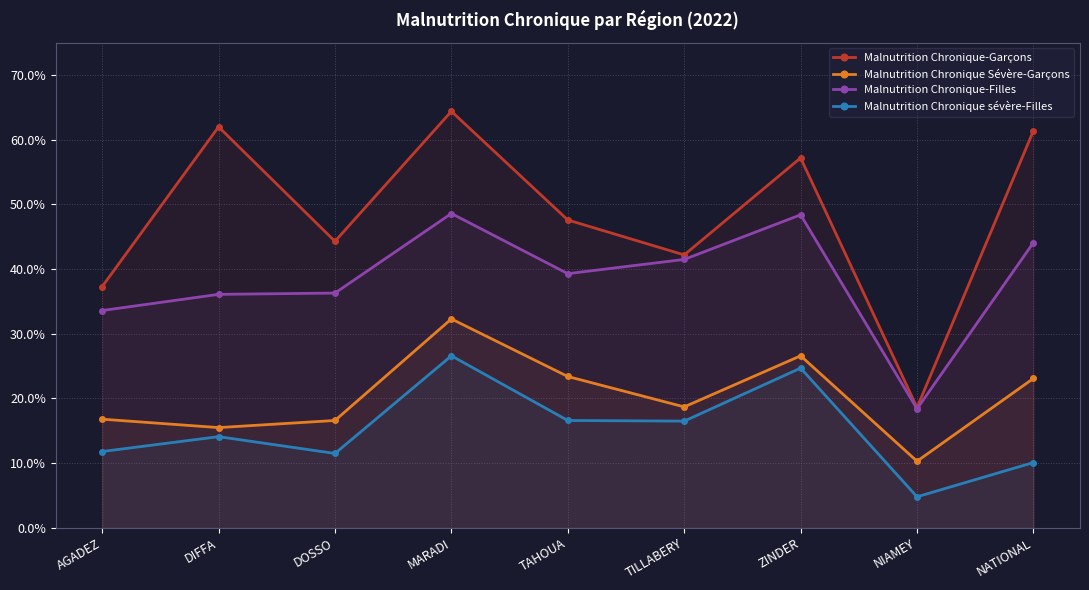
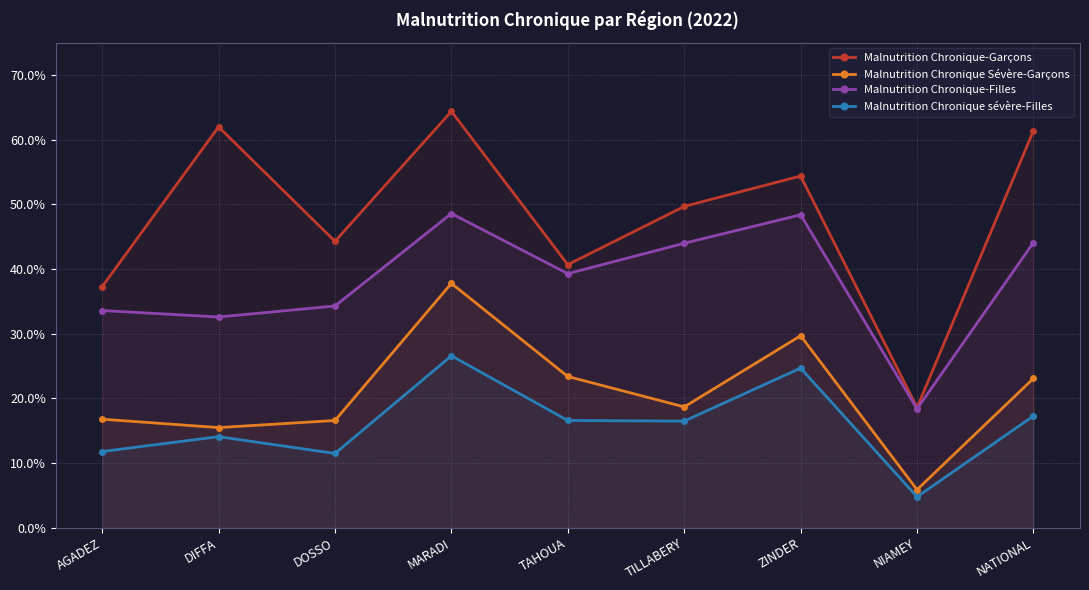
Malnutrition Chronique-Filles, DIFFA: 36% -> 33%
Malnutrition Chronique-Filles, DOSSO: 36% -> 34%
Malnutrition Chronique Sévère-Garçons, MARADI: 32% -> 38%
Malnutrition Chronique-Garçons, TAHOUA: 48% -> 41%
Malnutrition Chronique-Garçons, TILLABERY: 42% -> 50%
Malnutrition Chronique-Filles, TILLABERY: 42% -> 44%
Malnutrition Chronique-Garçons, ZINDER: 57% -> 54%
Malnutrition Chronique Sévère-Garçons, ZINDER: 27% -> 30%
Malnutrition Chronique Sévère-Garçons, NIAMEY: 10% -> 6%
Malnutrition Chronique sévère-Filles, NATIONAL: 10% -> 17%
